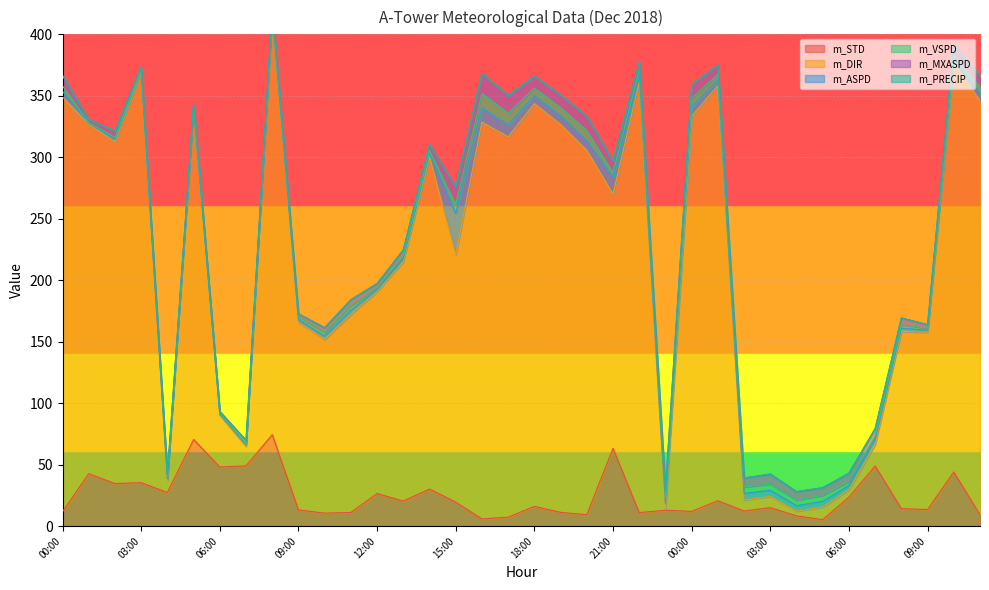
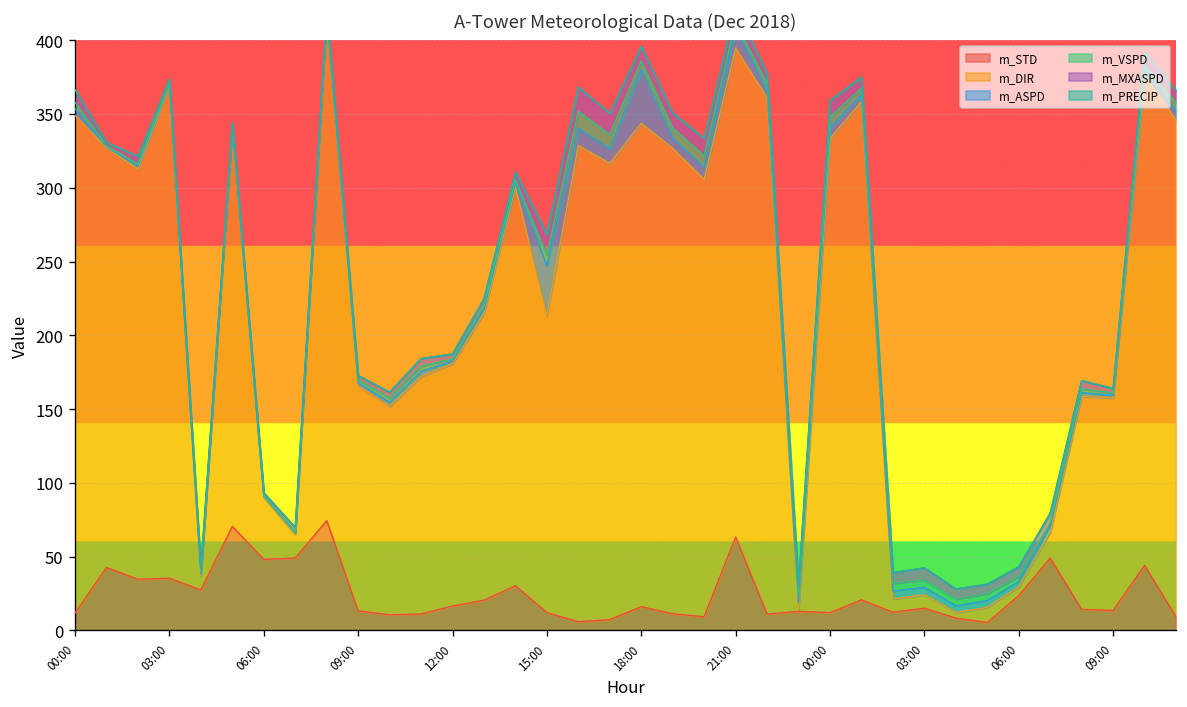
m_STD, 12:00: 27 -> 16
m_STD, 15:00: 20 -> 12
m_ASPD, 18:00: 6 -> 36
m_DIR, 21:00: 207 -> 331
